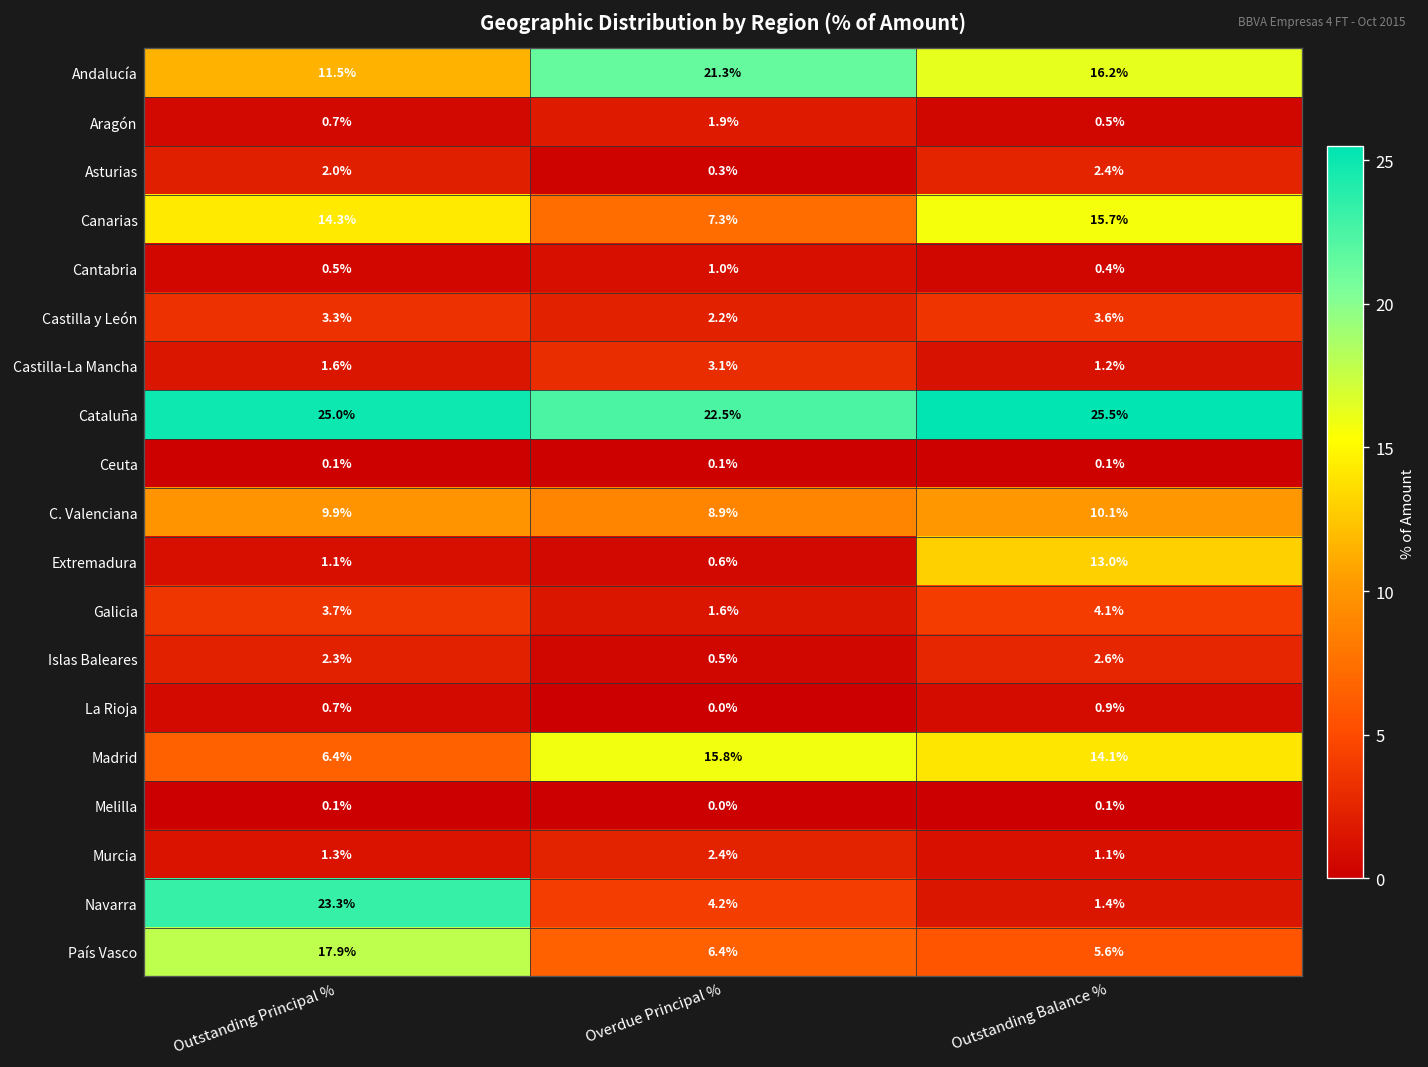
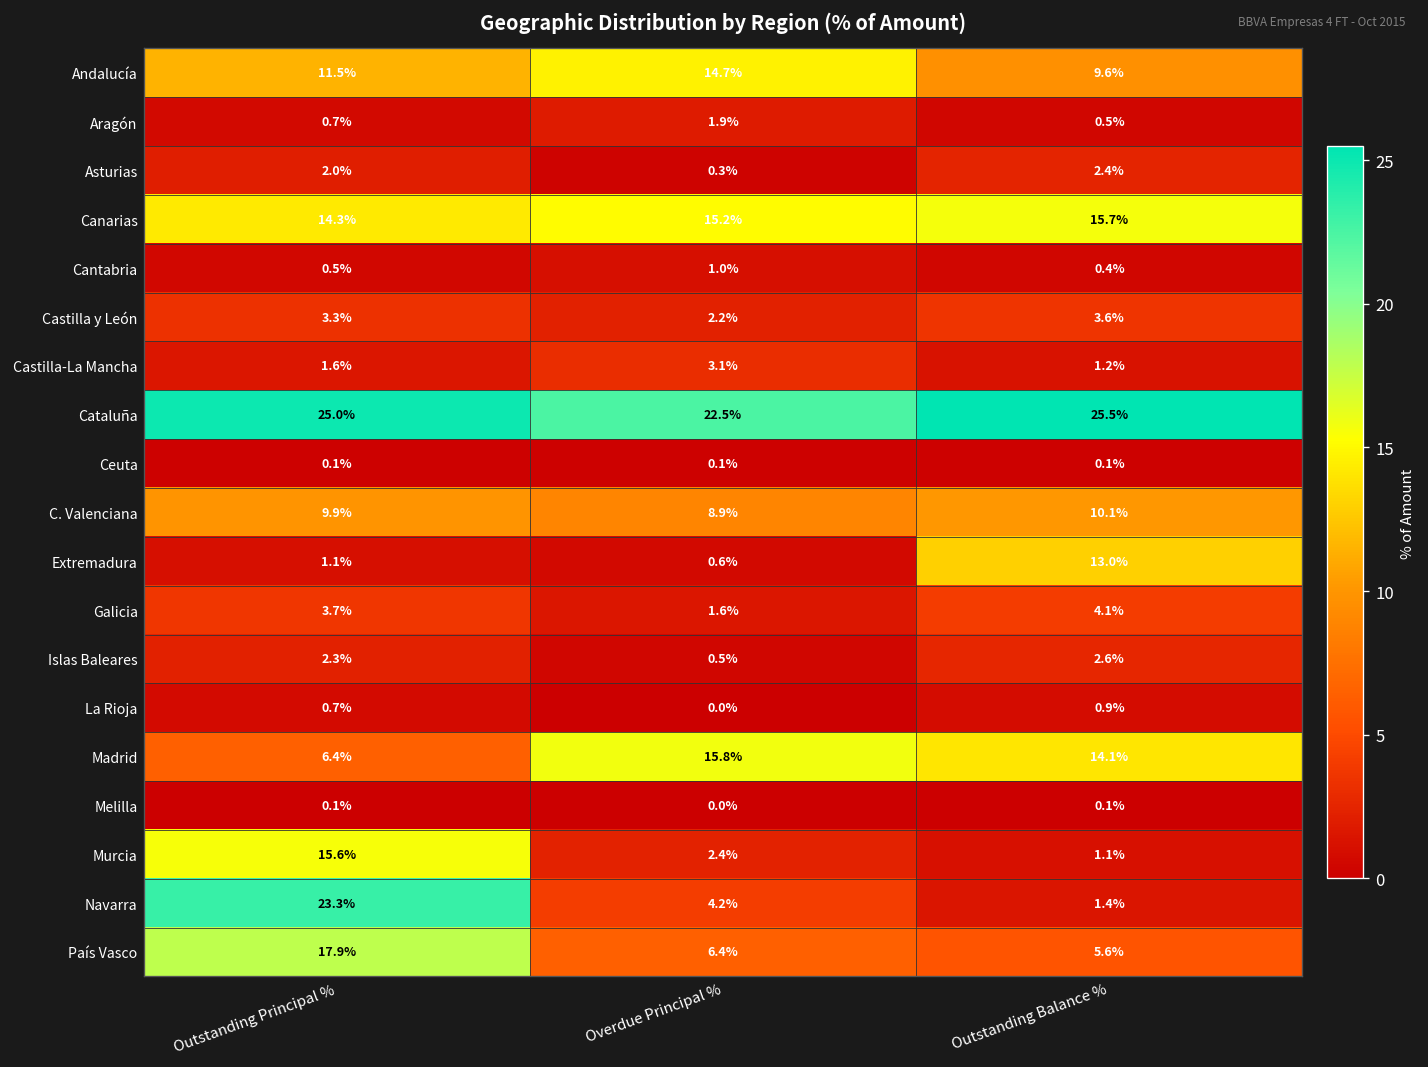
Andalucía, Overdue Principal %: 21.3% -> 14.7%
Andalucía, Outstanding Balance %: 16.2% -> 9.6%
Canarias, Overdue Principal %: 7.3% -> 15.2%
Murcia, Outstanding Principal %: 1.3% -> 15.6%
